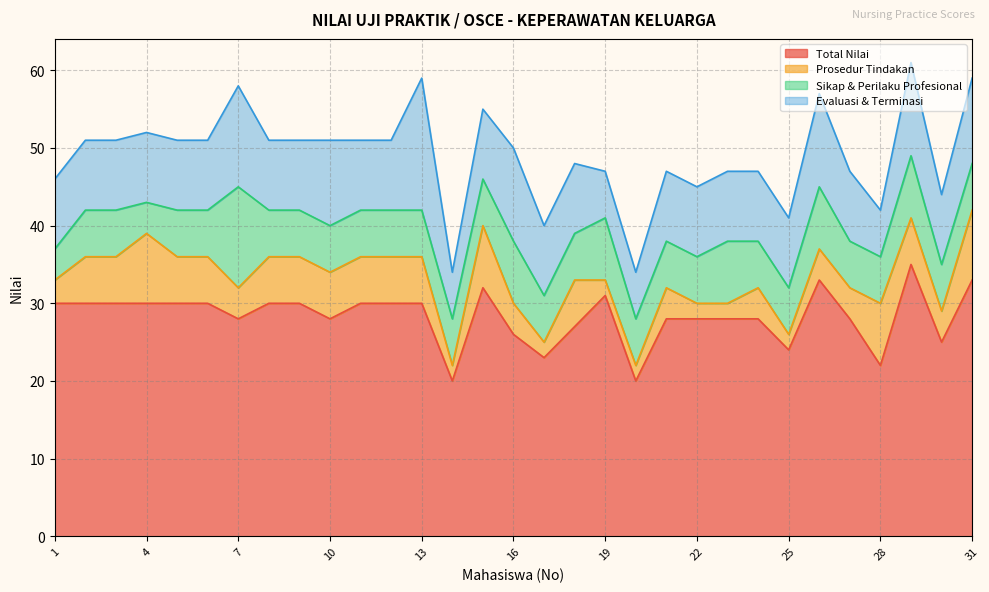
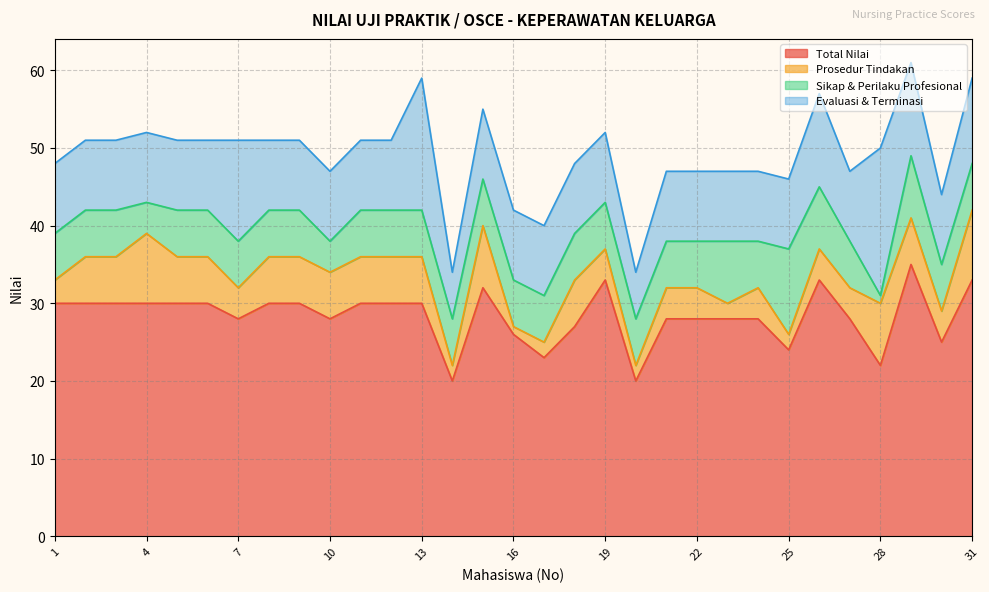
Sikap & Perilaku Profesional, 1: 4 -> 6
Sikap & Perilaku Profesional, 7: 13 -> 6
Sikap & Perilaku Profesional, 10: 6 -> 4
Evaluasi & Terminasi, 10: 11 -> 9
Prosedur Tindakan, 16: 4 -> 1
Sikap & Perilaku Profesional, 16: 8 -> 6
Evaluasi & Terminasi, 16: 12 -> 9
Total Nilai, 19: 31 -> 33
Prosedur Tindakan, 19: 2 -> 4
Sikap & Perilaku Profesional, 19: 8 -> 6
Evaluasi & Terminasi, 19: 6 -> 9
Prosedur Tindakan, 22: 2 -> 4
Sikap & Perilaku Profesional, 25: 6 -> 11
Sikap & Perilaku Profesional, 28: 6 -> 1
Evaluasi & Terminasi, 28: 6 -> 19
